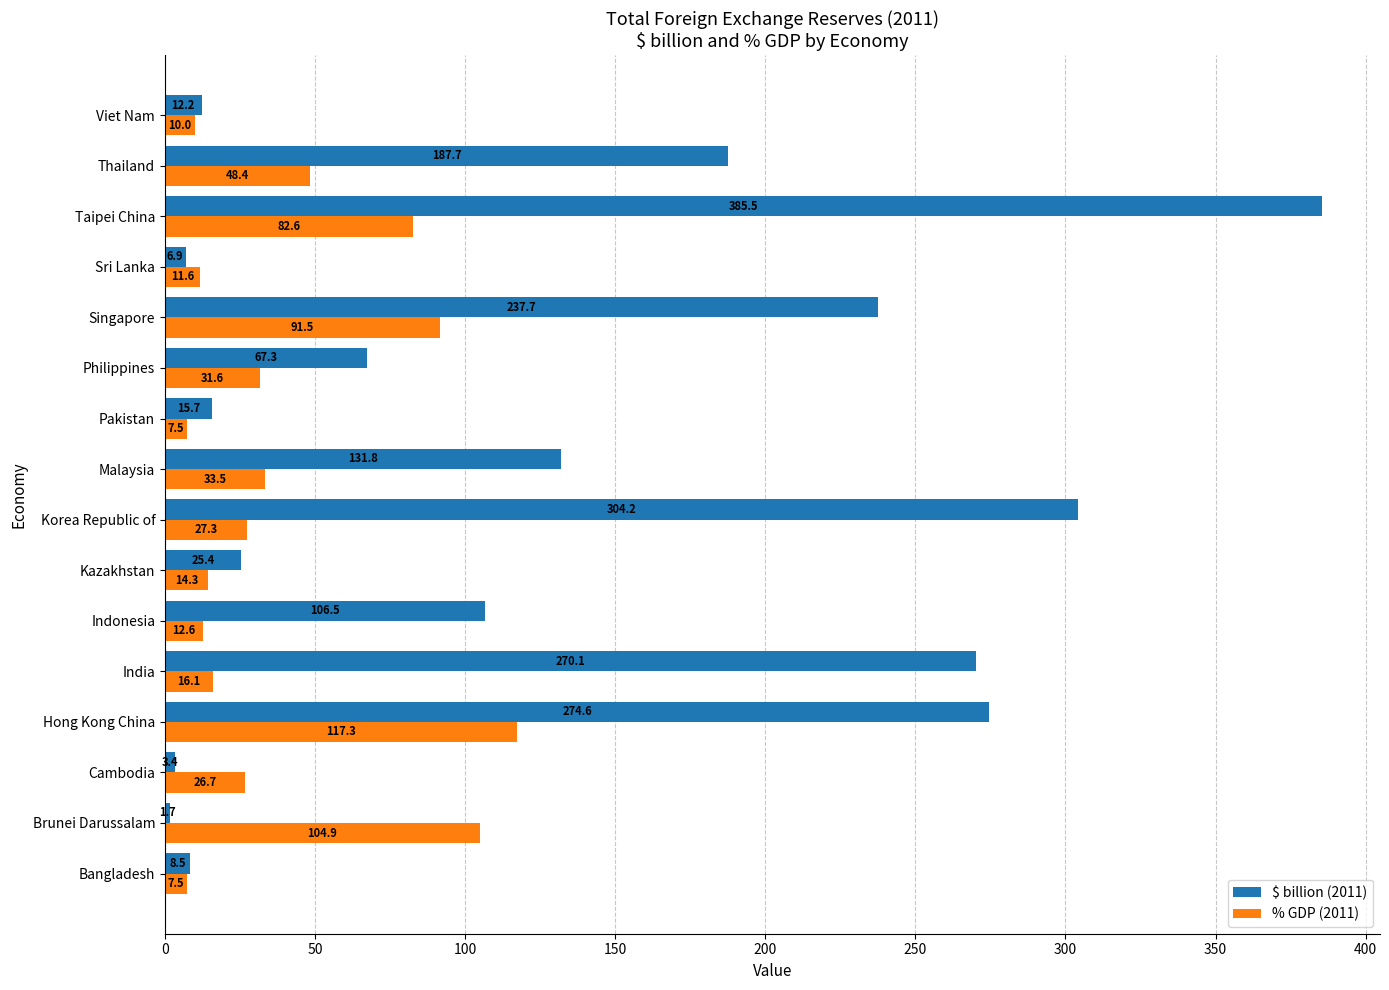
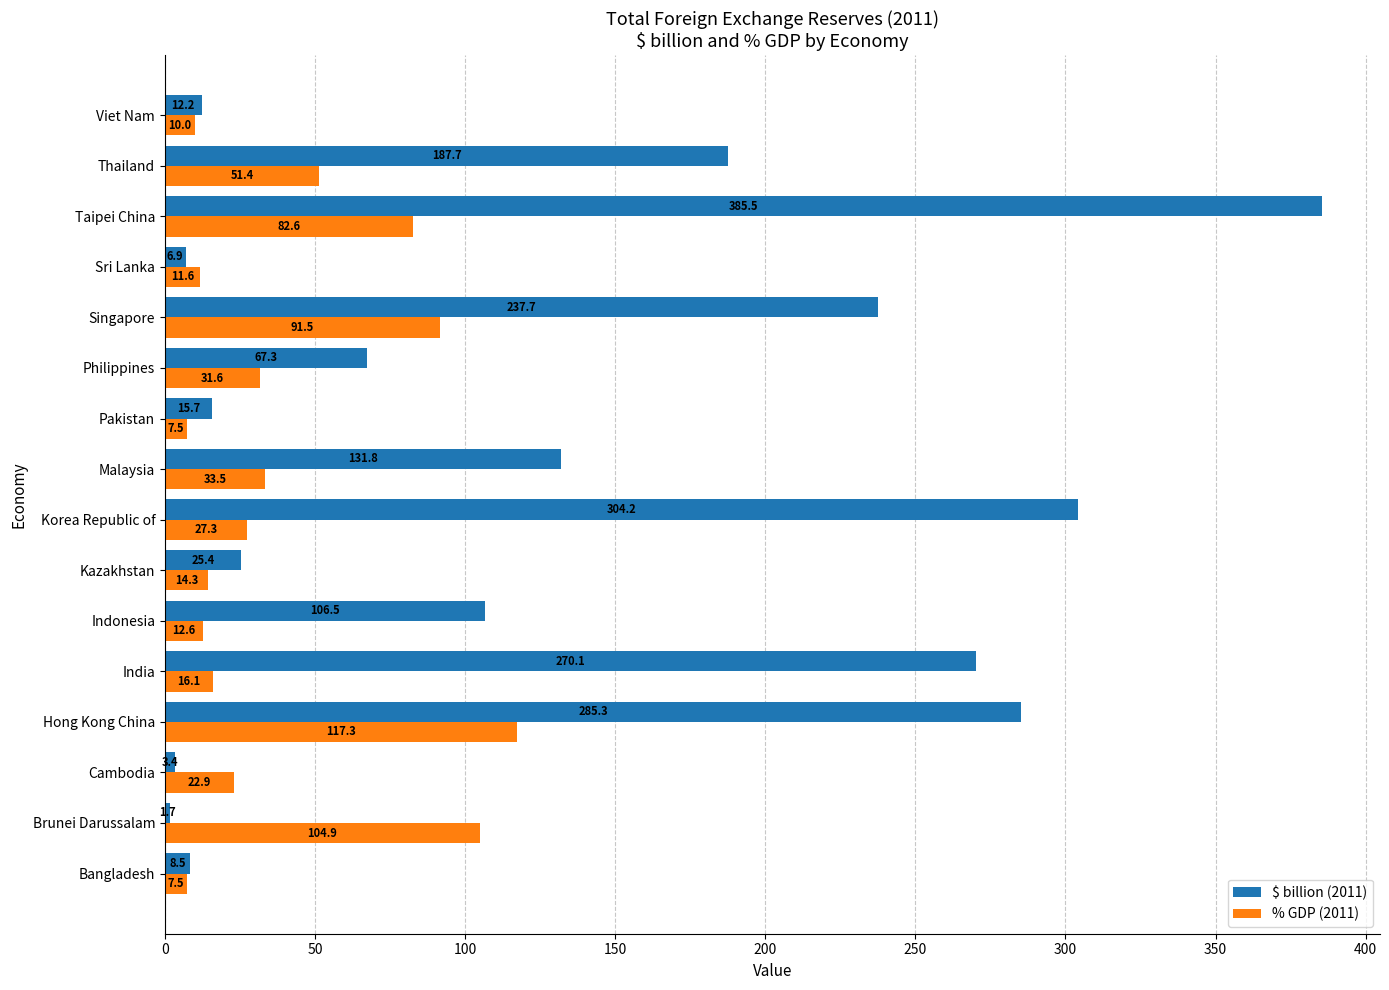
% GDP (2011), Thailand: 48.4 -> 51.4
$ billion (2011), Hong Kong China: 274.6 -> 285.3
% GDP (2011), Cambodia: 26.7 -> 22.9
